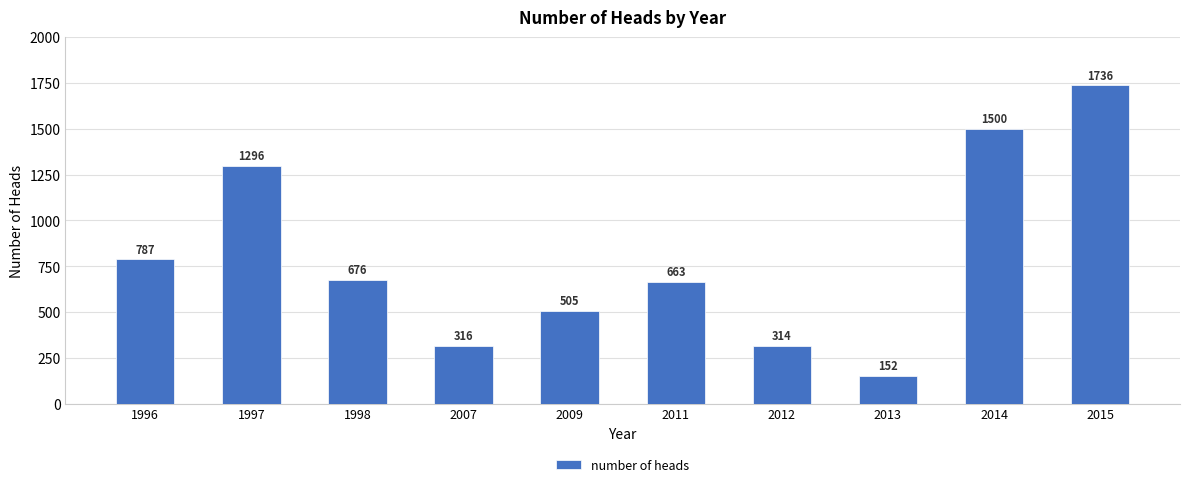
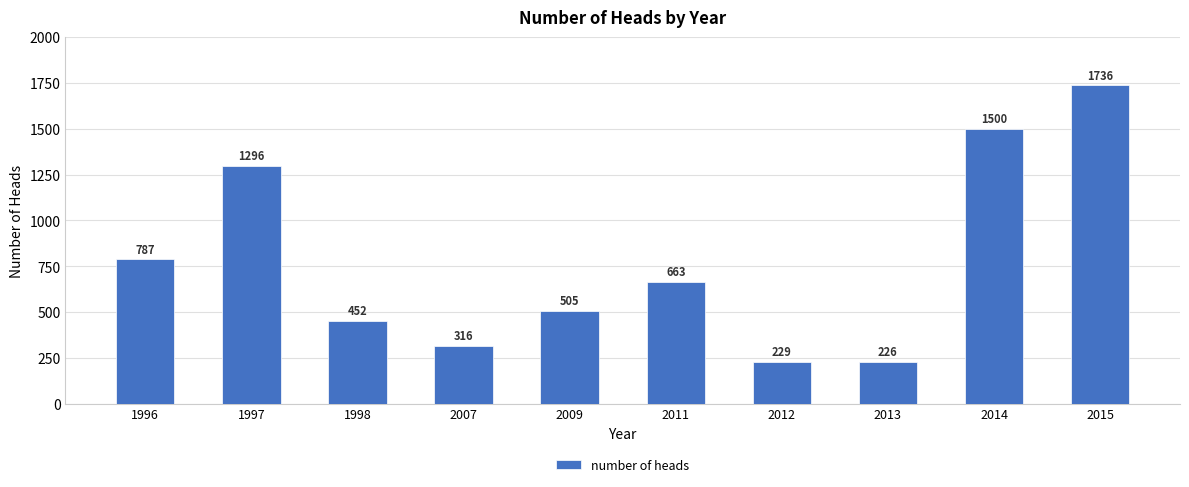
1998: 676 -> 452
2012: 314 -> 229
2013: 152 -> 226
